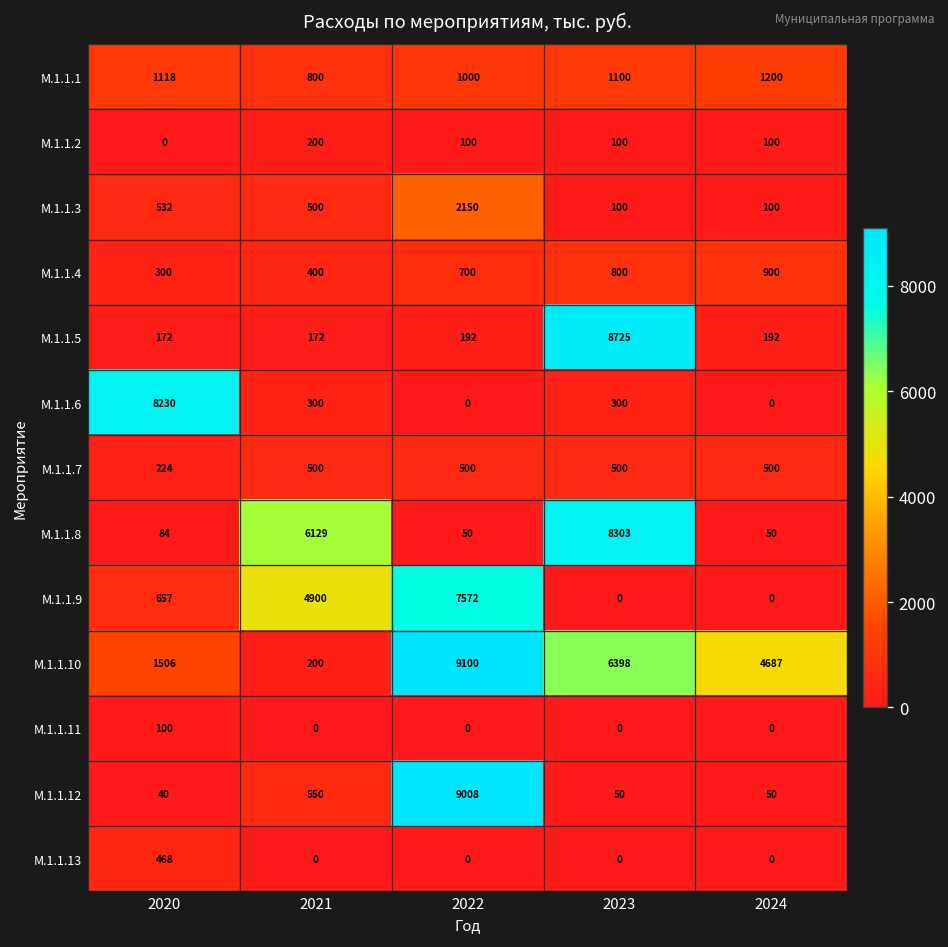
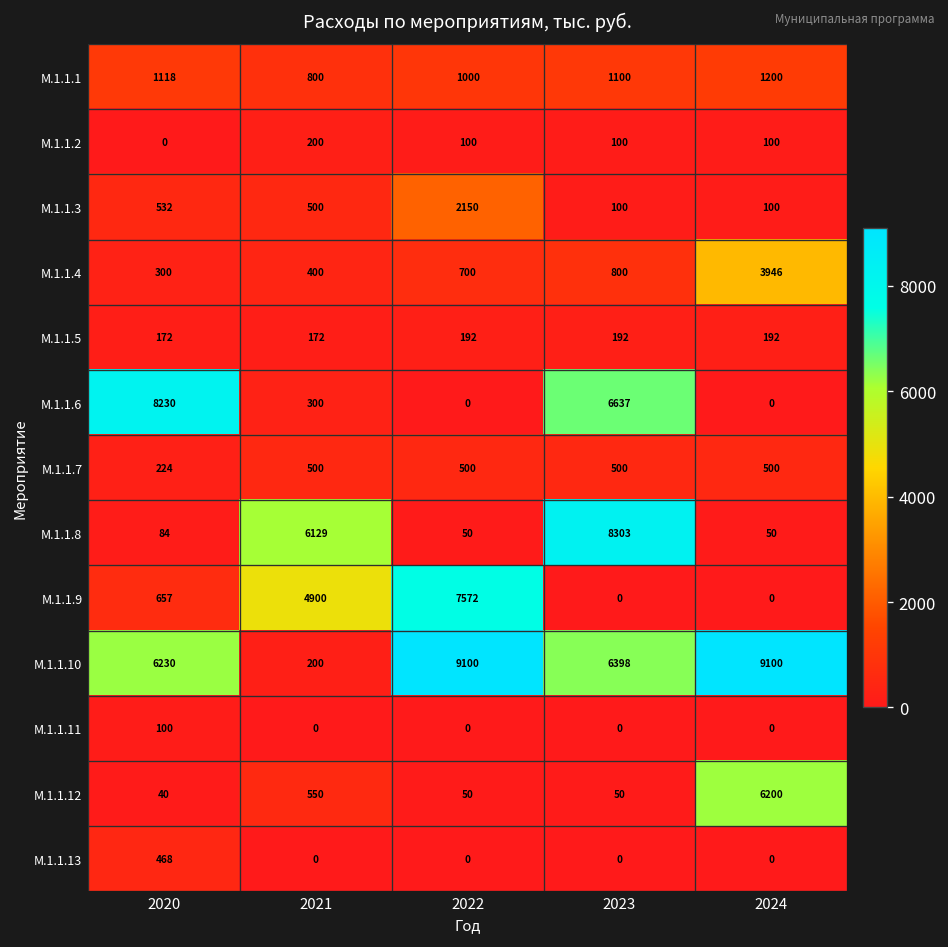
М.1.1.4, 2024: 900 -> 3946
М.1.1.5, 2023: 8725 -> 192
М.1.1.6, 2023: 300 -> 6637
М.1.1.10, 2020: 1506 -> 6230
М.1.1.10, 2024: 4687 -> 9100
М.1.1.12, 2022: 9008 -> 50
М.1.1.12, 2024: 50 -> 6200
